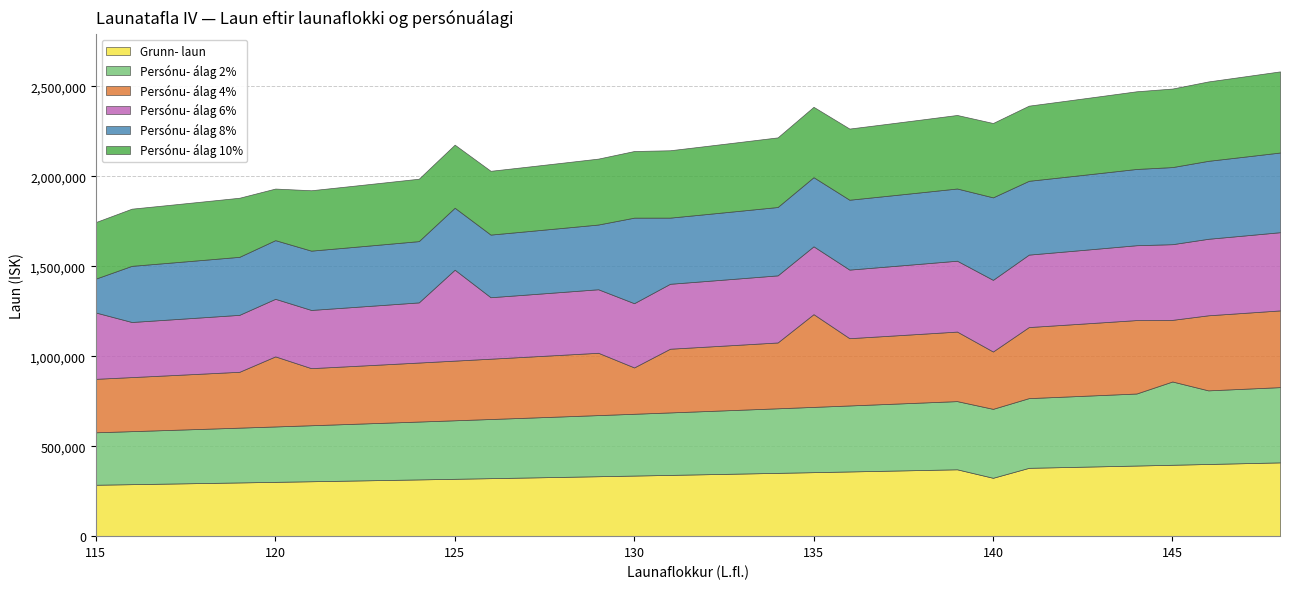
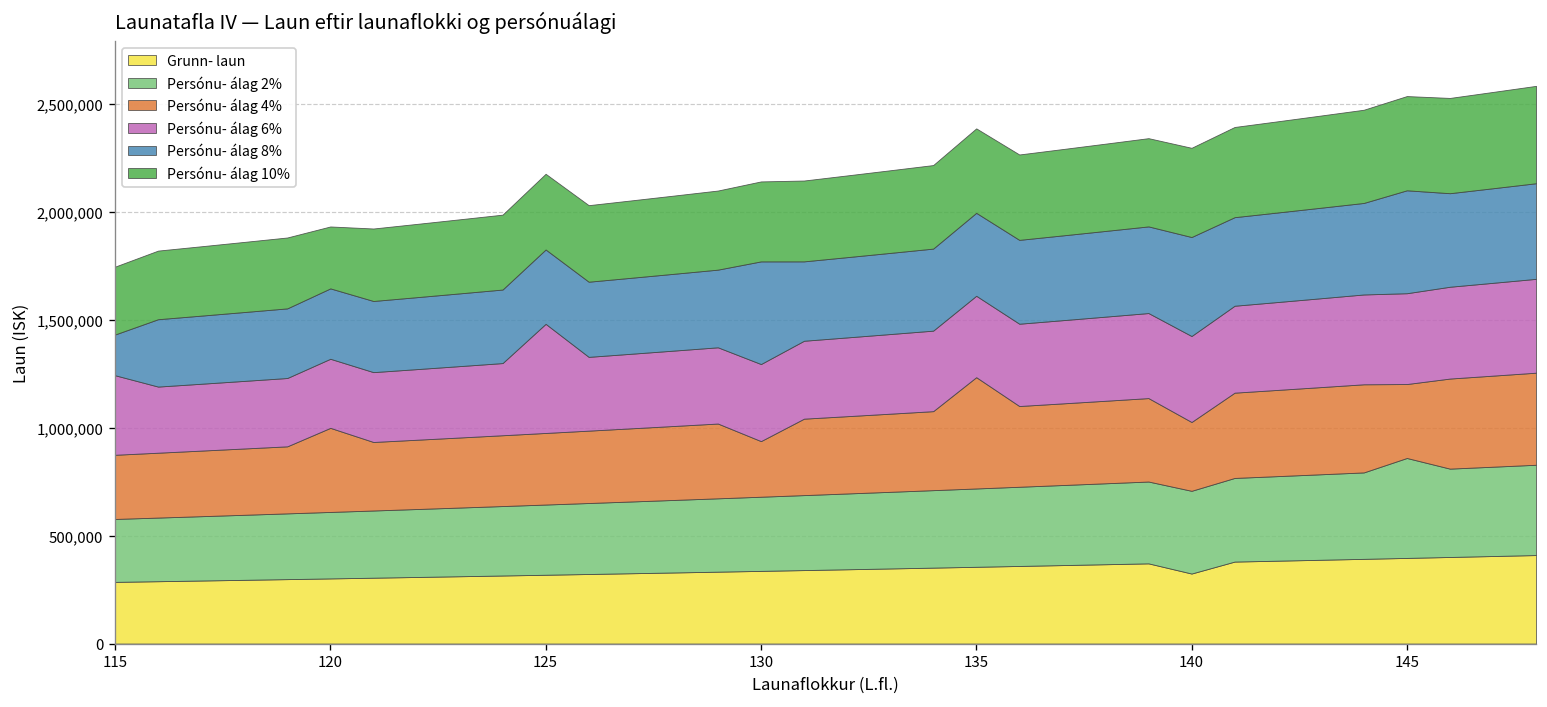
Persónu- álag 8%, 145: 430,000 -> 480,000
